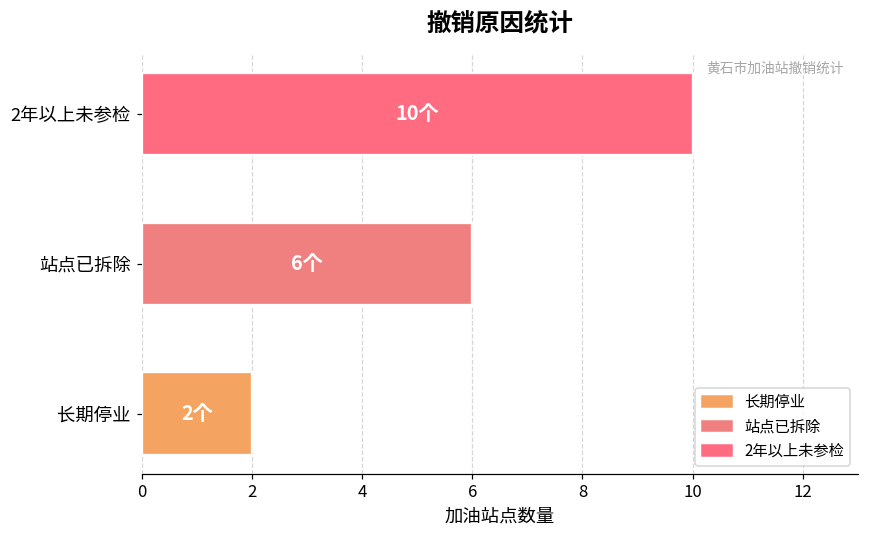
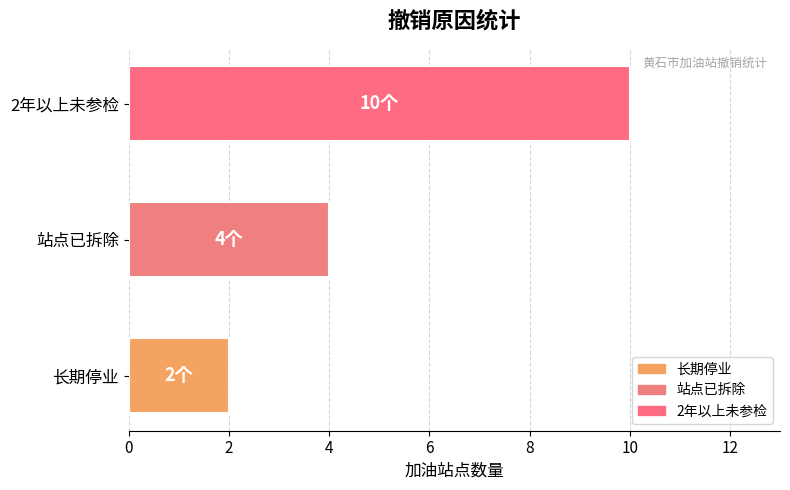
站点已拆除: 6个 -> 4个
